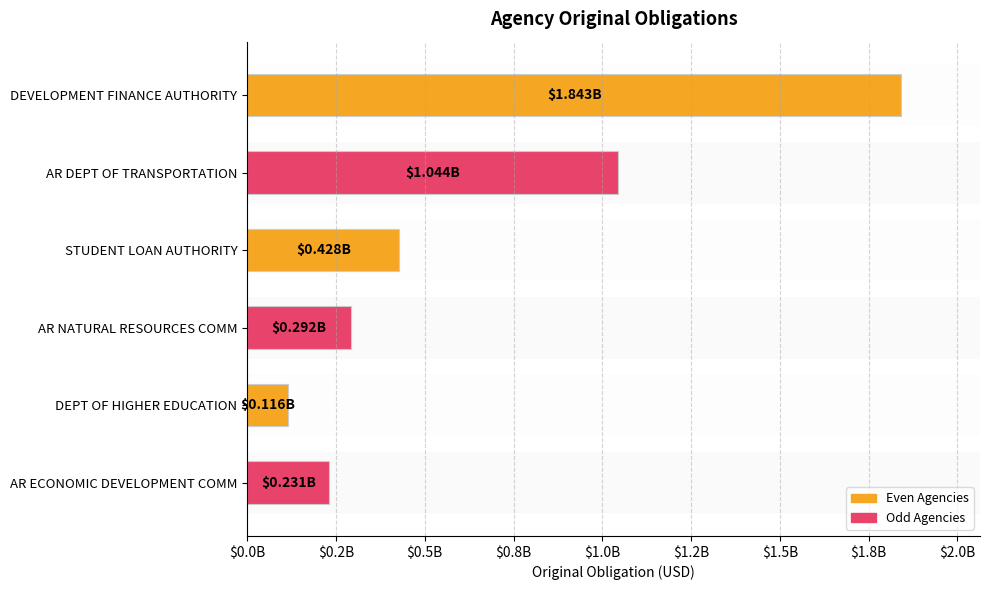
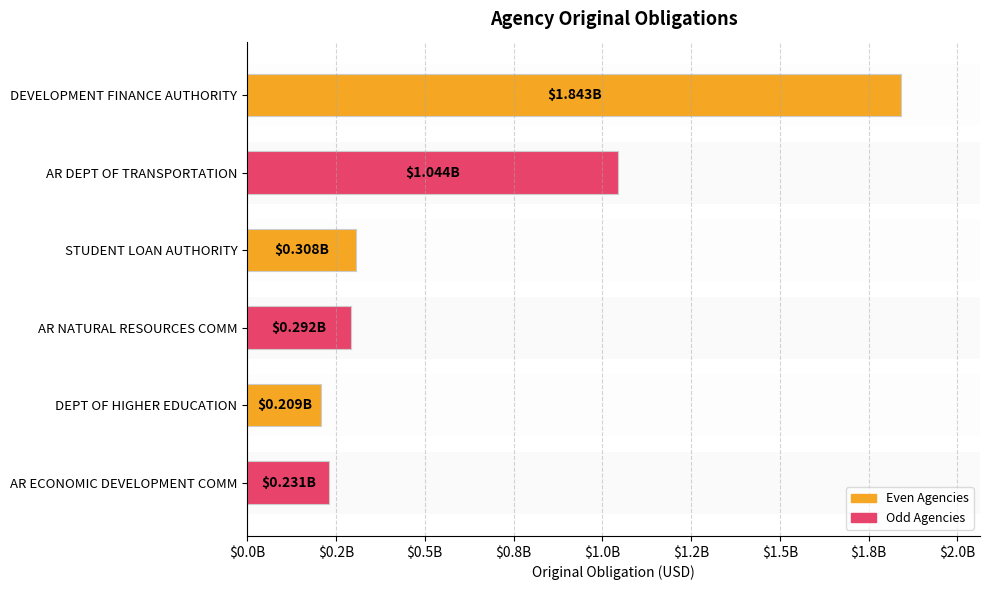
STUDENT LOAN AUTHORITY: $0.428B -> $0.308B
DEPT OF HIGHER EDUCATION: $0.116B -> $0.209B
